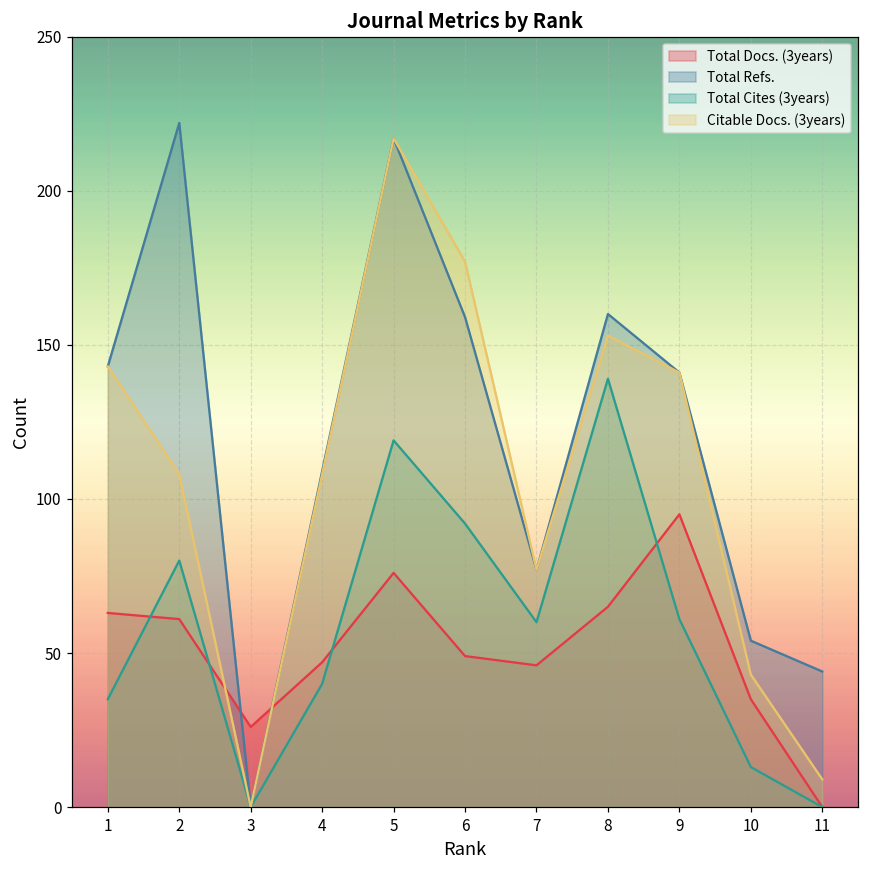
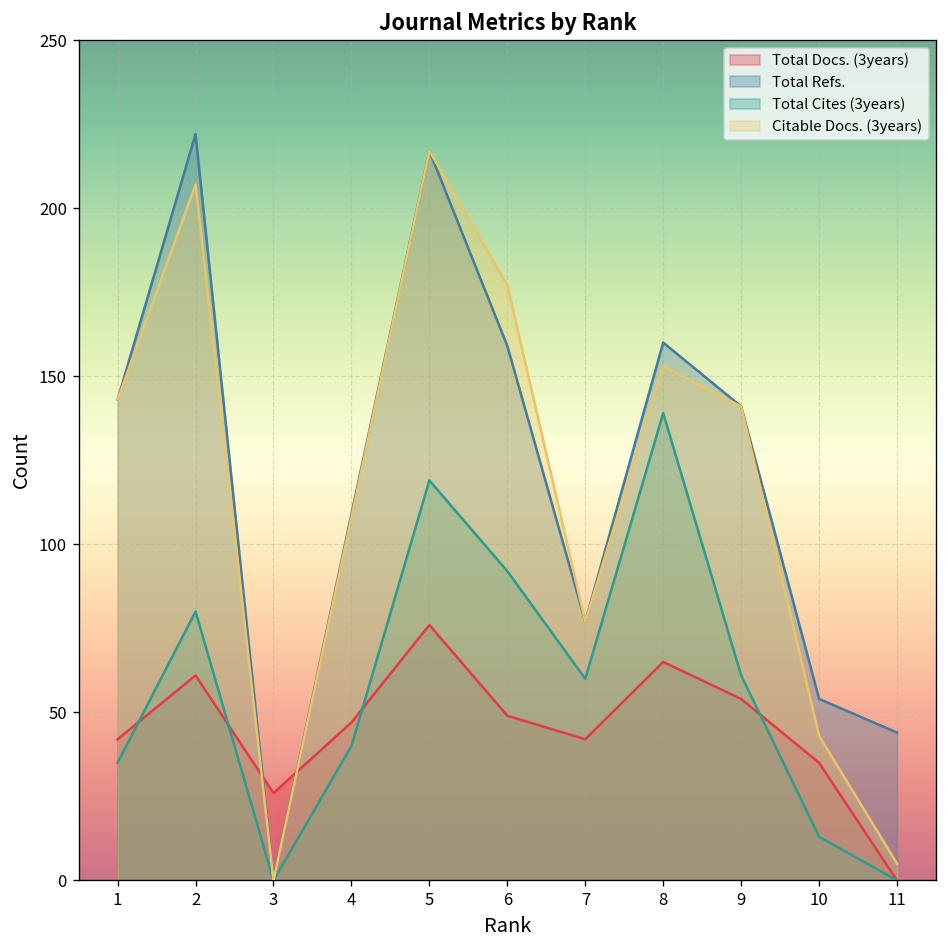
Total Docs. (3years), 1: 63 -> 42
Citable Docs. (3years), 2: 108 -> 207
Total Docs. (3years), 7: 46 -> 42
Total Docs. (3years), 9: 95 -> 54
Citable Docs. (3years), 11: 9 -> 5
